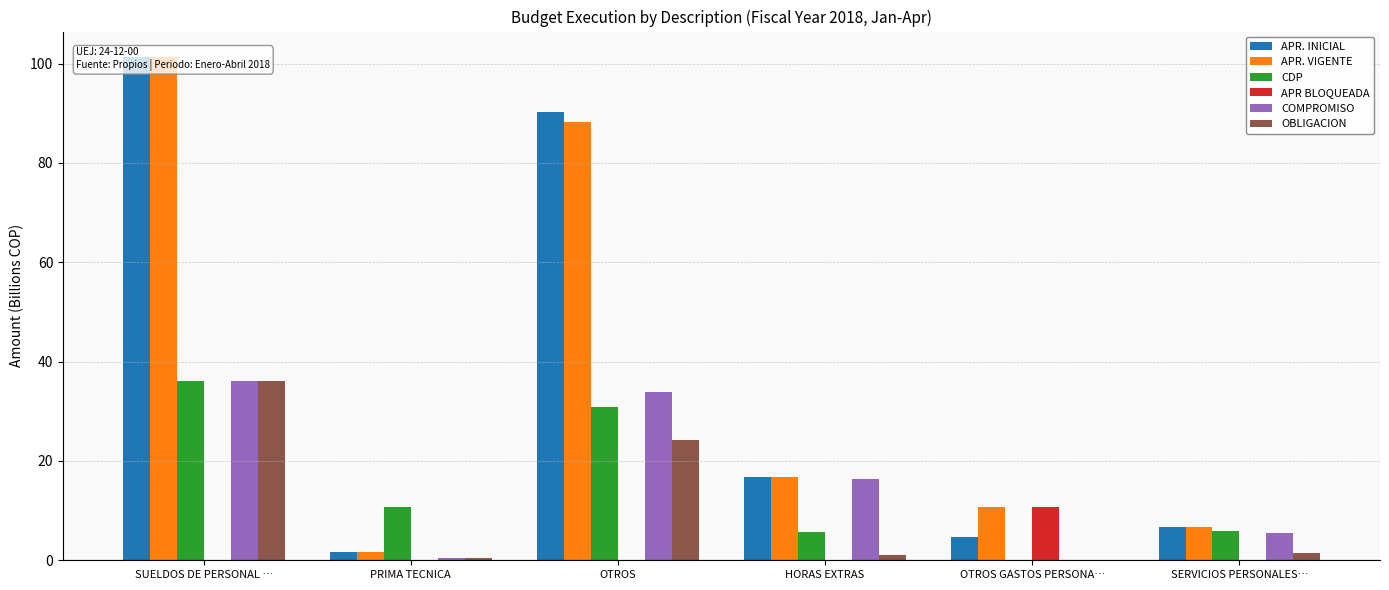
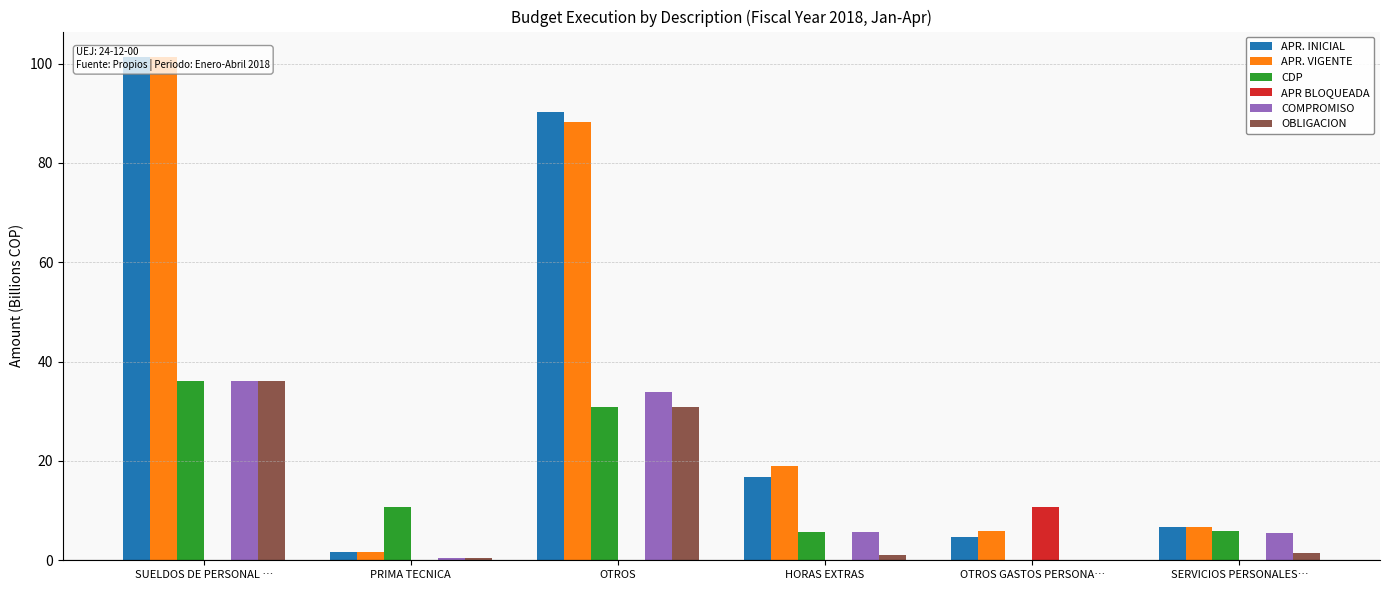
OBLIGACION, OTROS: 24 -> 31
APR. VIGENTE, HORAS EXTRAS: 17 -> 19
COMPROMISO, HORAS EXTRAS: 16 -> 6
APR. VIGENTE, OTROS GASTOS PERSONA…: 11 -> 6
